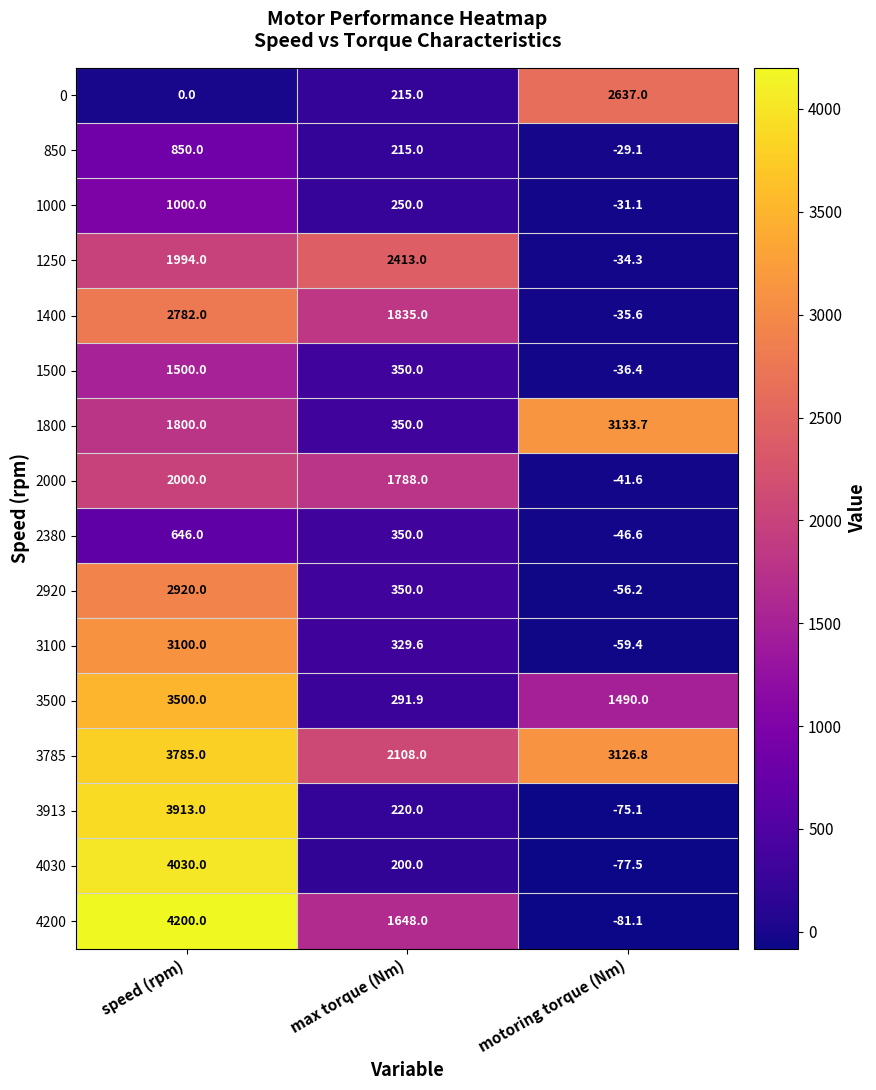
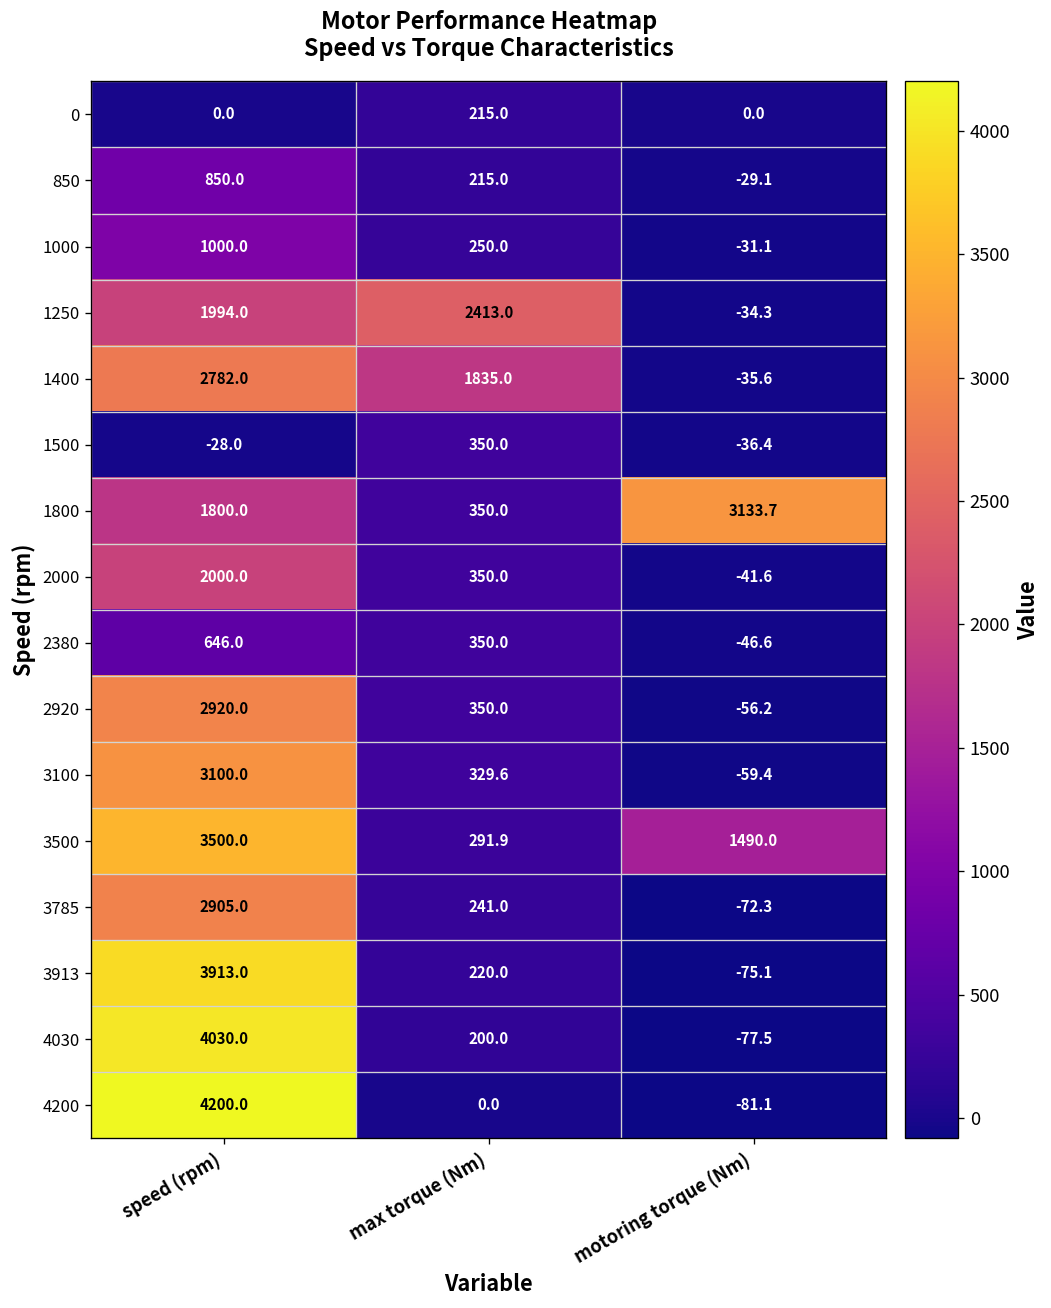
0, motoring torque (Nm): 2637.0 -> 0.0
1500, speed (rpm): 1500.0 -> -28.0
2000, max torque (Nm): 1788.0 -> 350.0
3785, speed (rpm): 3785.0 -> 2905.0
3785, max torque (Nm): 2108.0 -> 241.0
3785, motoring torque (Nm): 3126.8 -> -72.3
4200, max torque (Nm): 1648.0 -> 0.0
